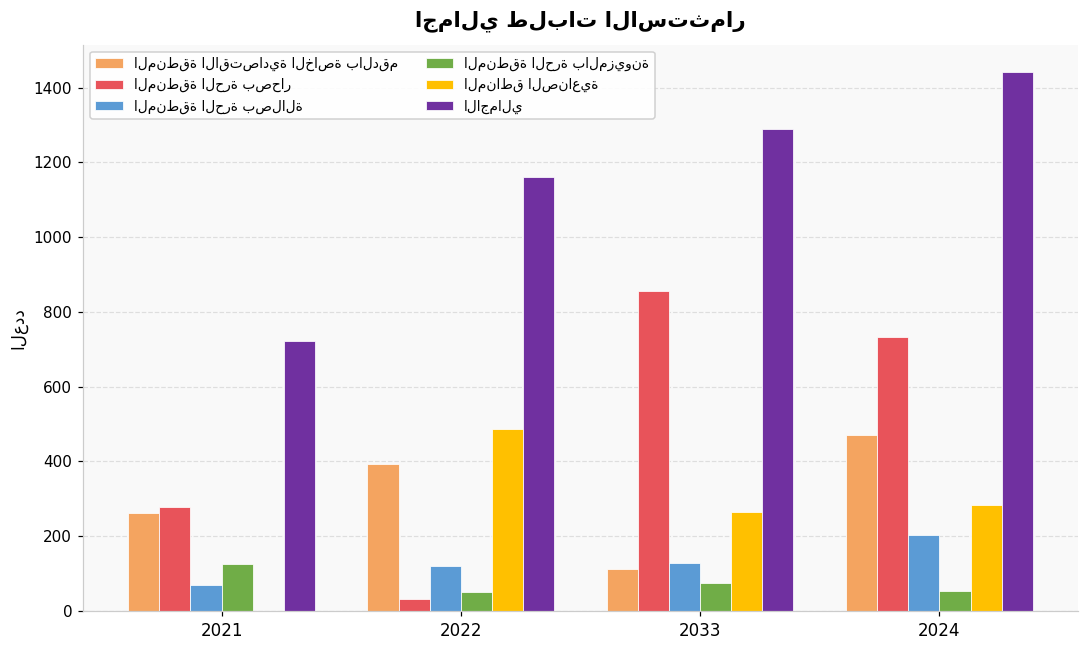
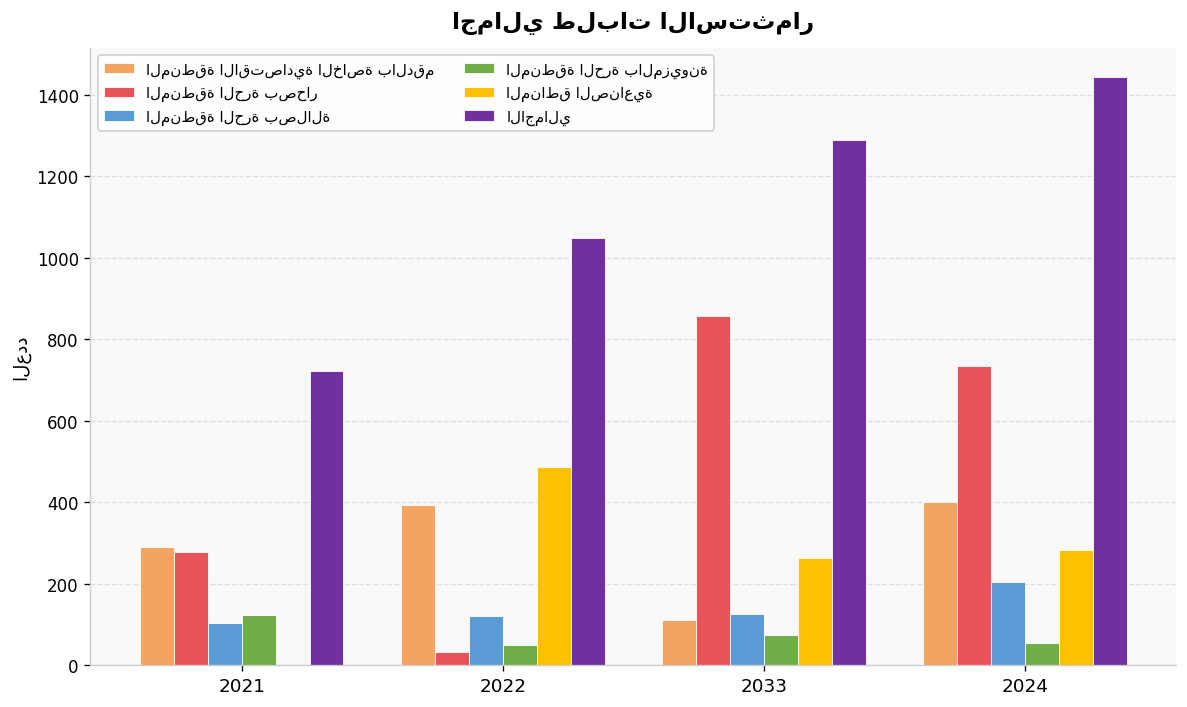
المنطقة الاقتصادية الخاصة بالدقم, 2021: 260 -> 290
المنطقة الحرة بصلالة, 2021: 70 -> 100
الاجمالي, 2022: 1160 -> 1050
المنطقة الاقتصادية الخاصة بالدقم, 2024: 470 -> 400
